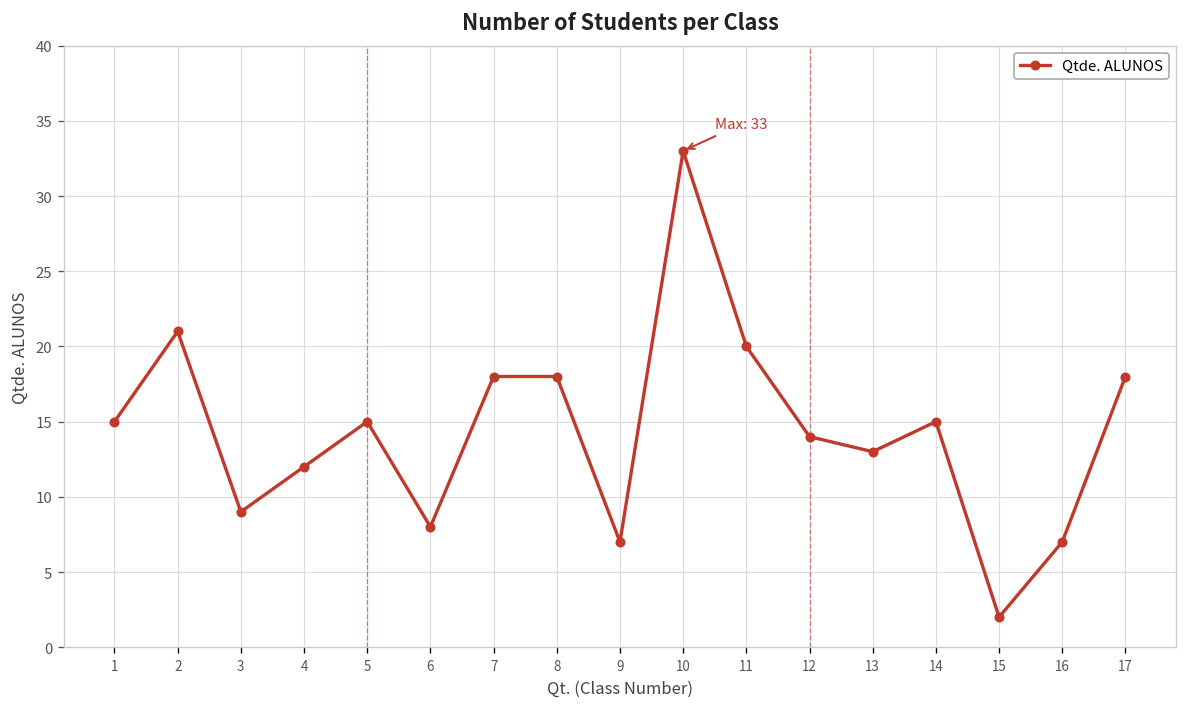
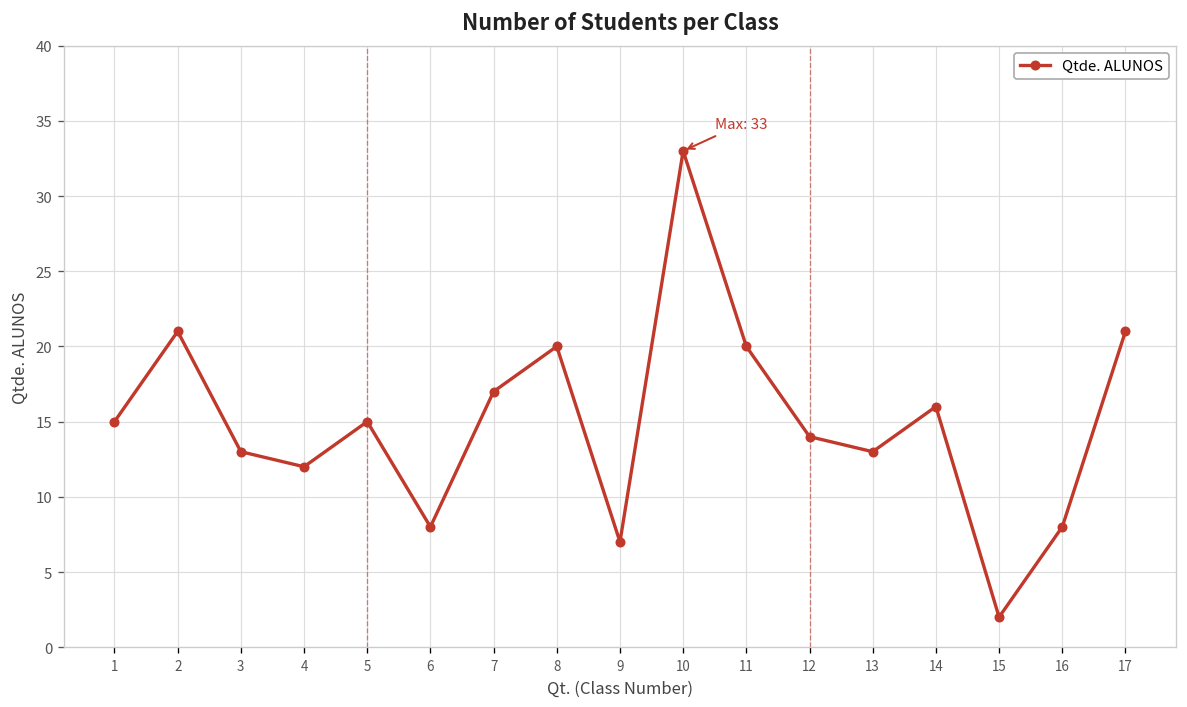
3: 9 -> 13
7: 18 -> 17
8: 18 -> 20
14: 15 -> 16
16: 7 -> 8
17: 18 -> 21
